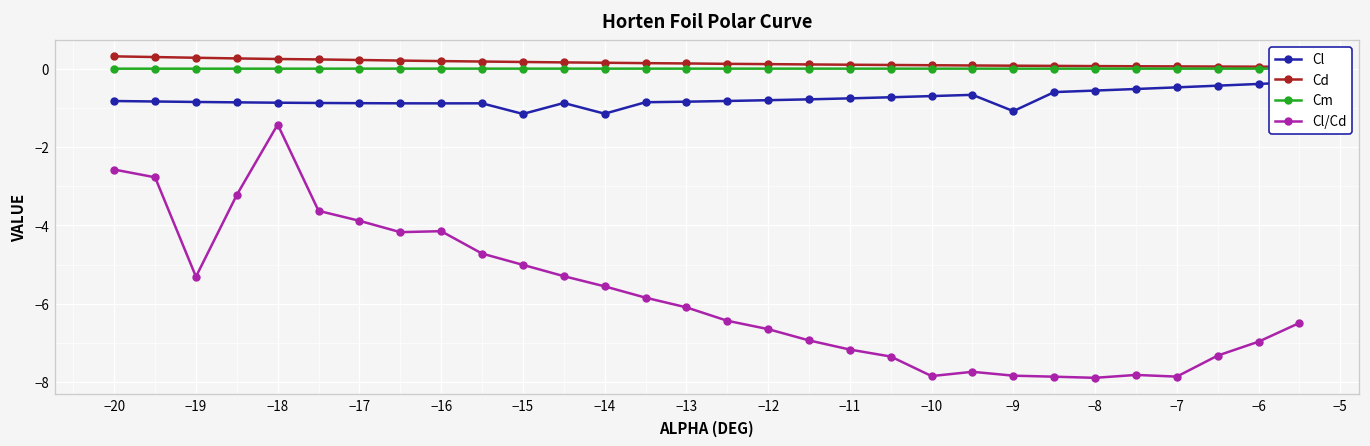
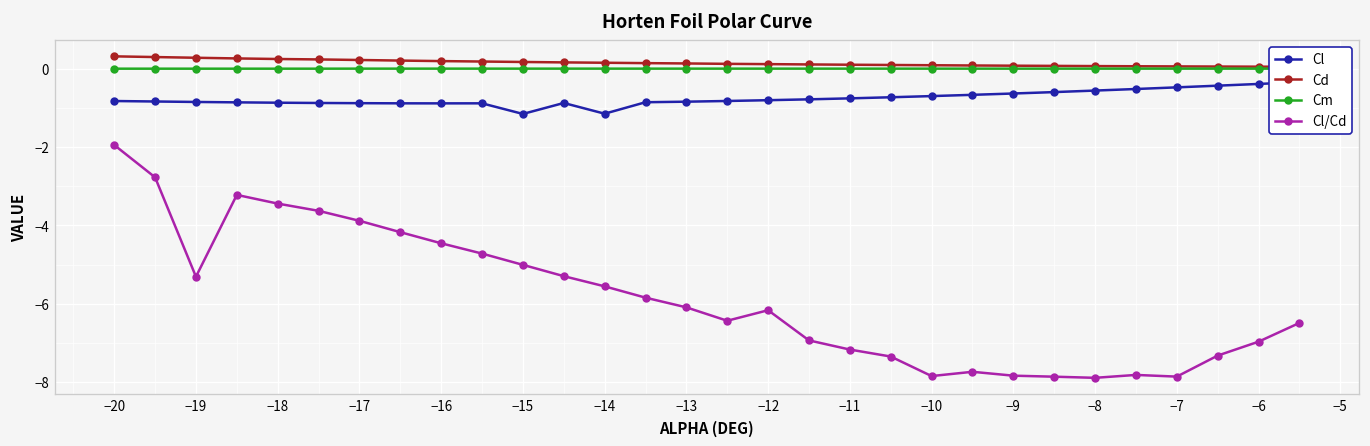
Cl/Cd, −20: -2.6 -> -1.9
Cl/Cd, −18: -1.4 -> -3.4
Cl/Cd, −16: -4.1 -> -4.5
Cl/Cd, −12: -6.6 -> -6.2
Cl, −9: -1.1 -> -0.6
